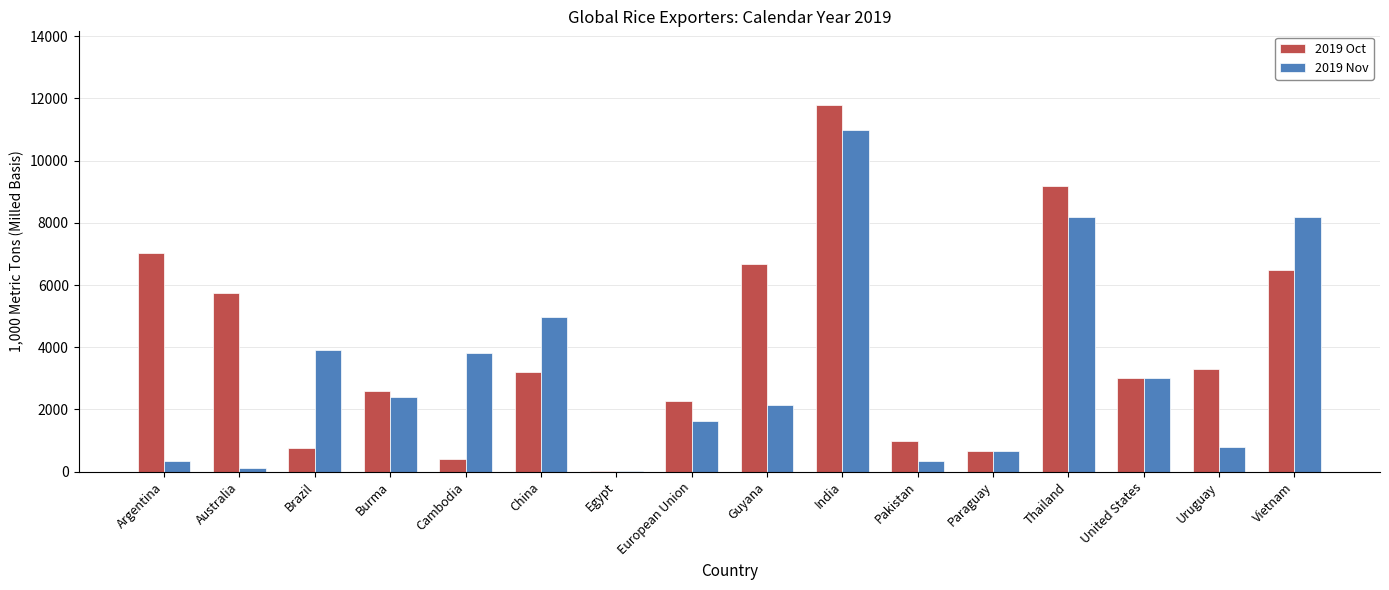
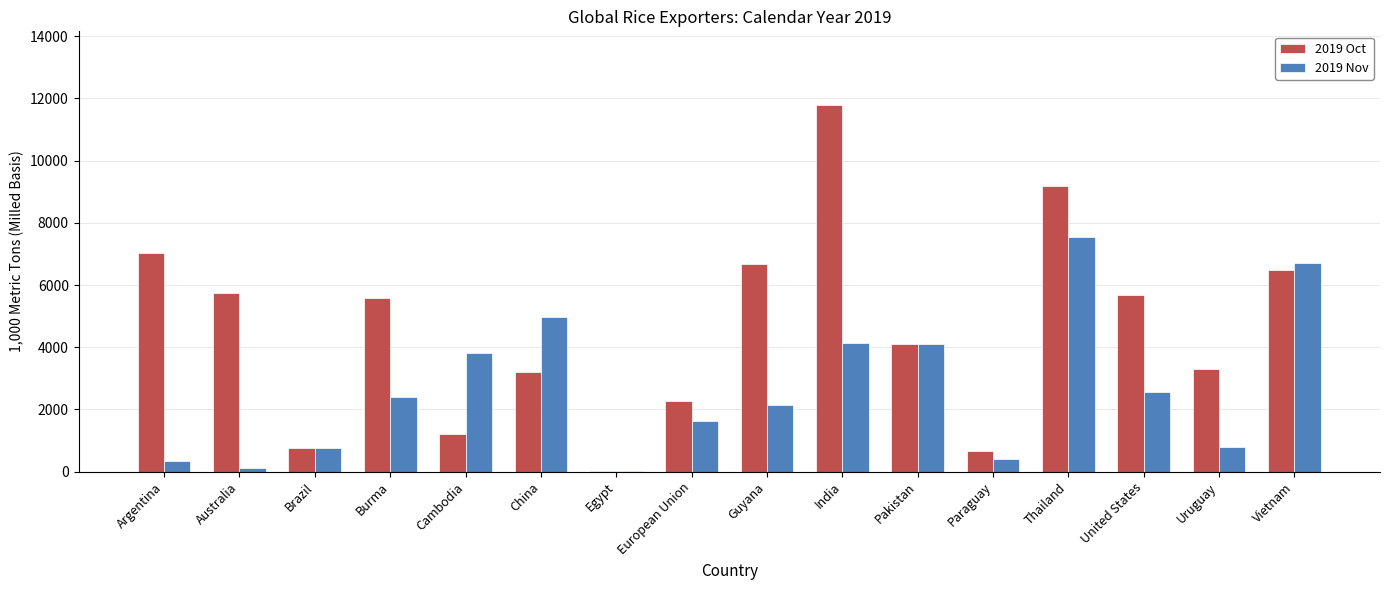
2019 Nov, Brazil: 3900 -> 800
2019 Oct, Burma: 2600 -> 5600
2019 Oct, Cambodia: 400 -> 1200
2019 Nov, India: 11000 -> 4100
2019 Oct, Pakistan: 1000 -> 4100
2019 Nov, Pakistan: 300 -> 4100
2019 Nov, Paraguay: 700 -> 400
2019 Nov, Thailand: 8200 -> 7500
2019 Oct, United States: 3000 -> 5700
2019 Nov, United States: 3000 -> 2600
2019 Nov, Vietnam: 8200 -> 6700
